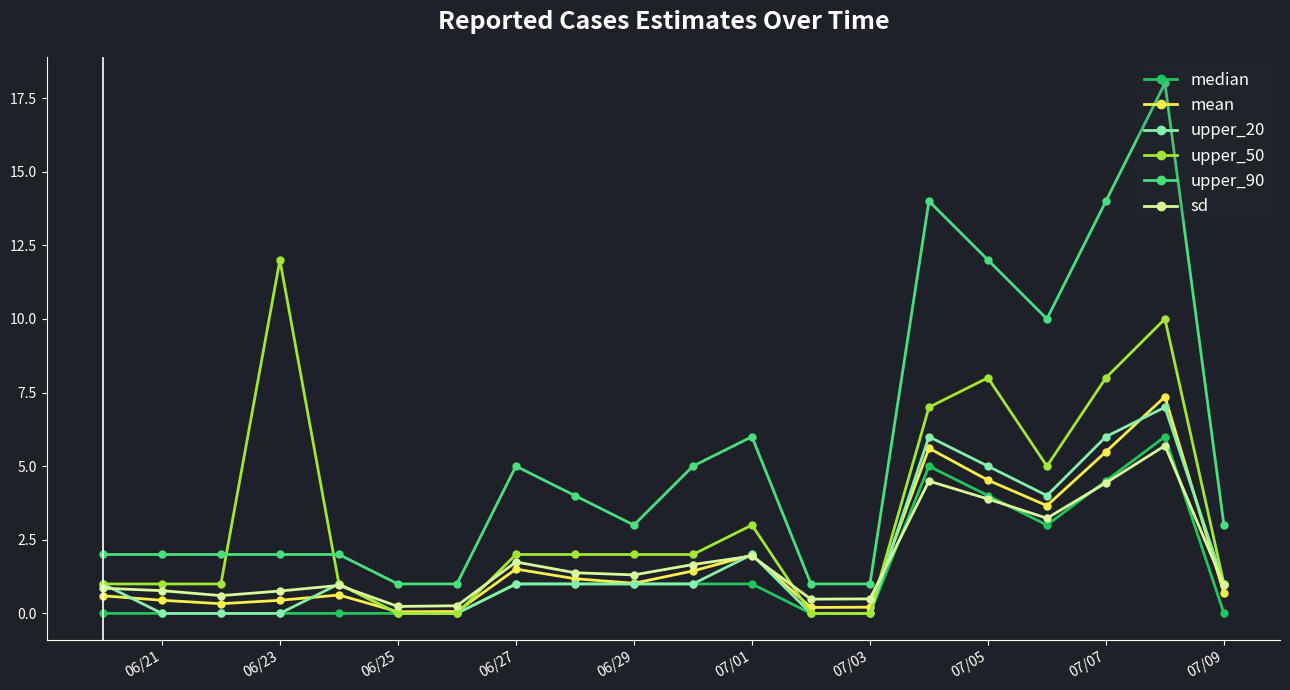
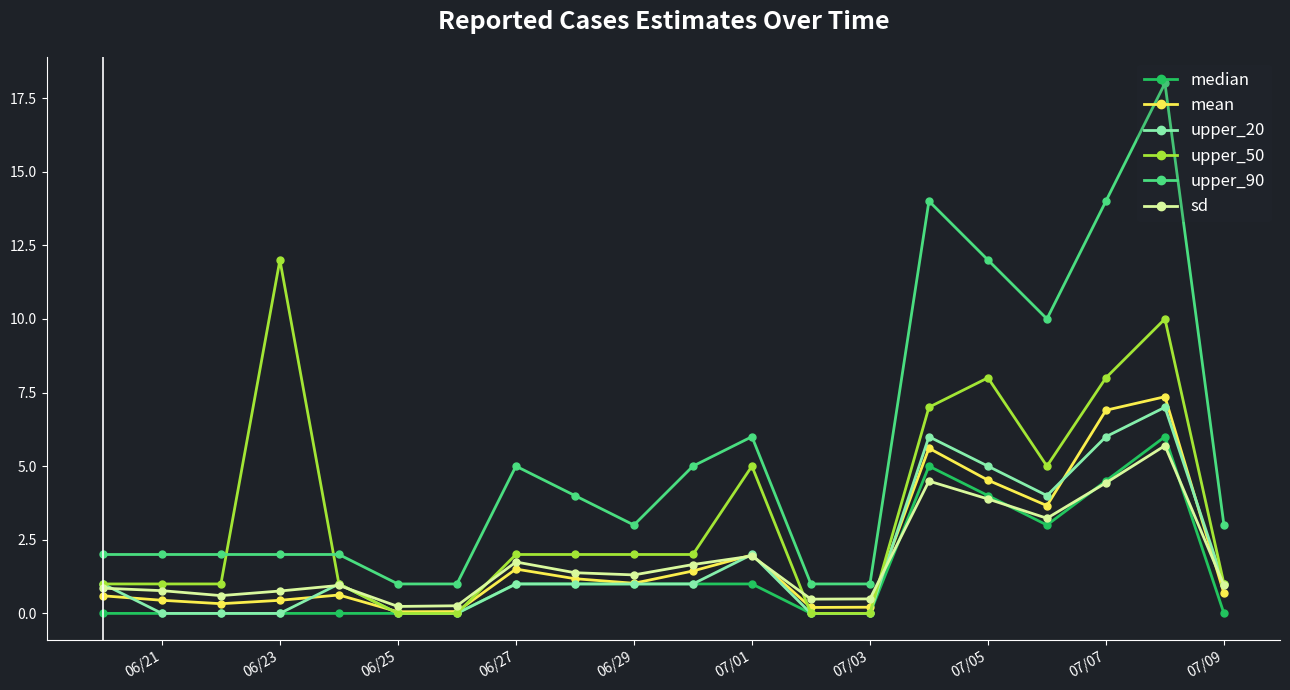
upper_50, 07/01: 3 -> 5
mean, 07/07: 5.5 -> 6.9
